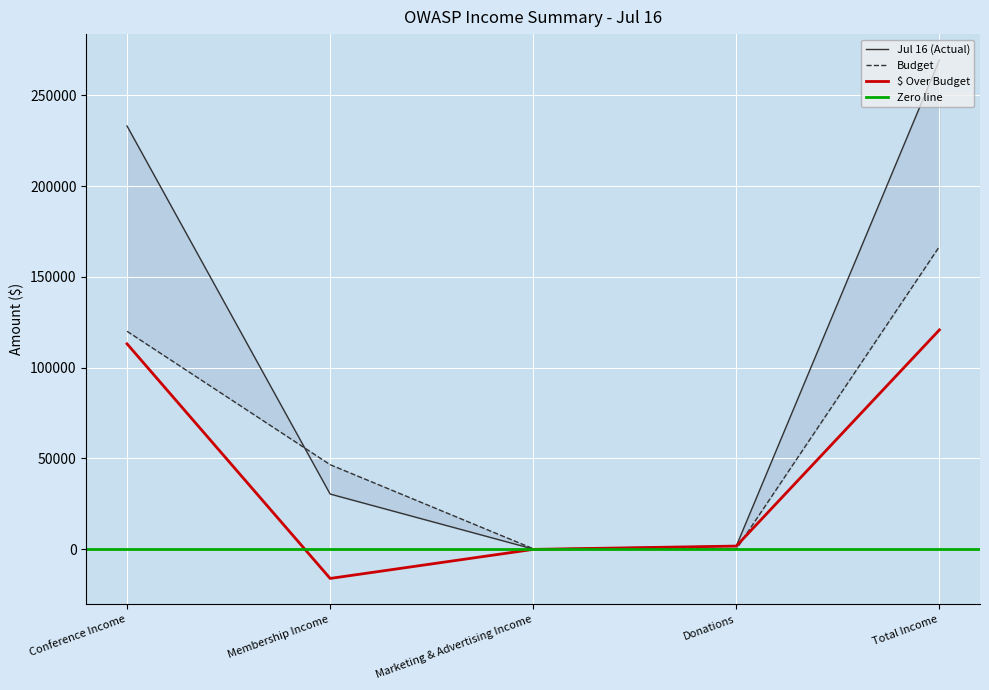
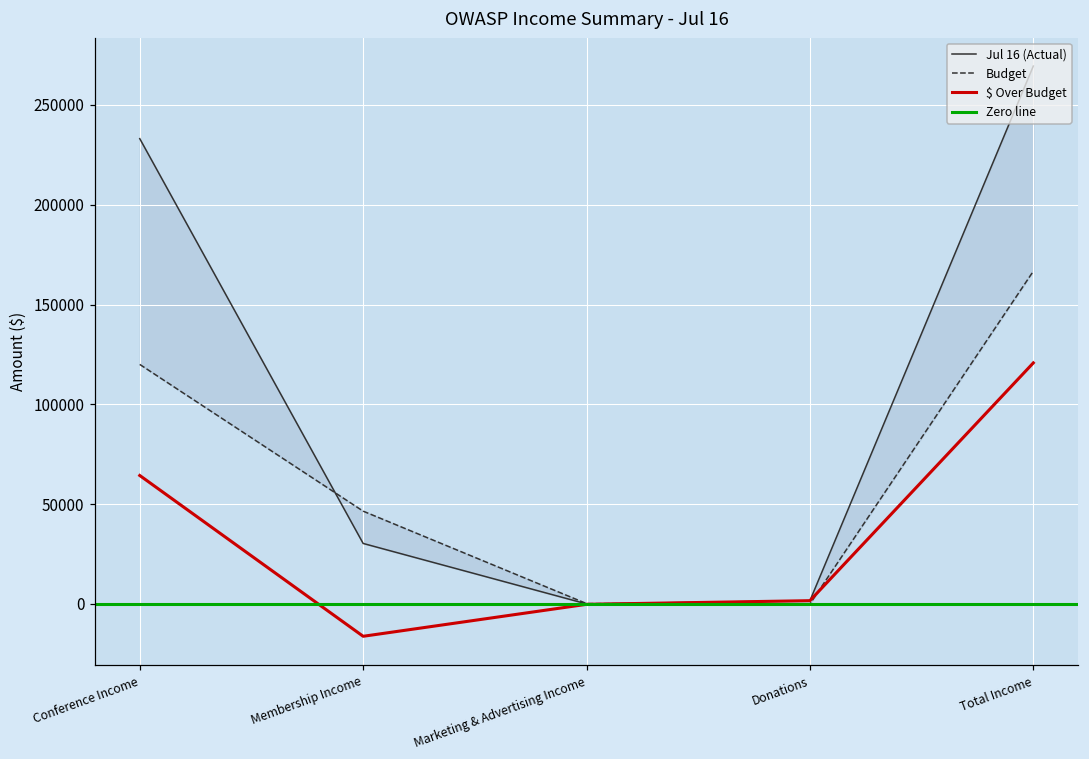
$ Over Budget, Conference Income: 113000 -> 64000
